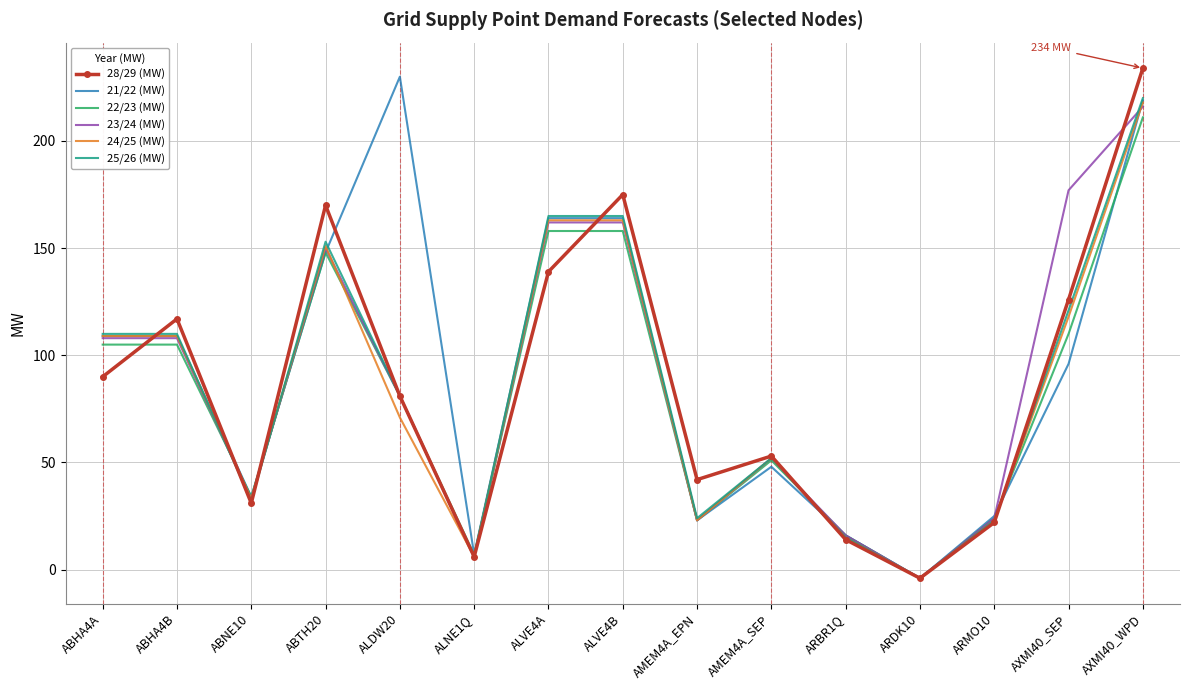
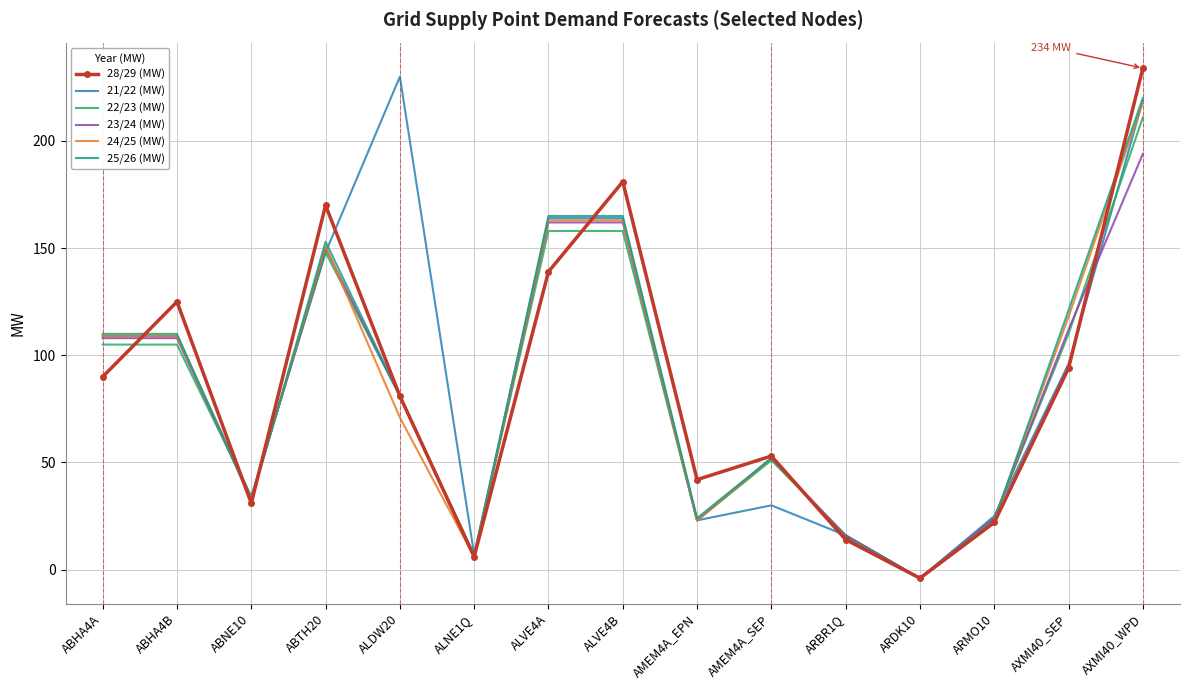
28/29 (MW), ABHA4B: 117 -> 125
28/29 (MW), ALVE4B: 175 -> 181
21/22 (MW), AMEM4A_SEP: 48 -> 30
28/29 (MW), AXMI40_SEP: 126 -> 94
23/24 (MW), AXMI40_SEP: 177 -> 112
23/24 (MW), AXMI40_WPD: 216 -> 194
